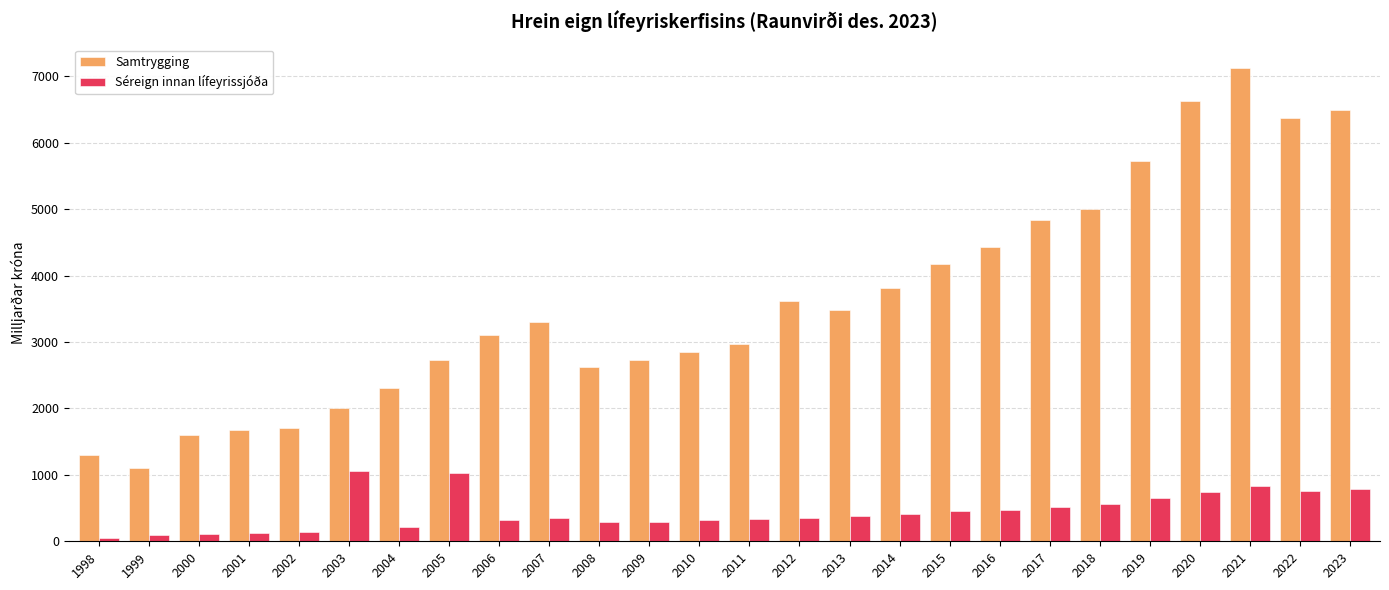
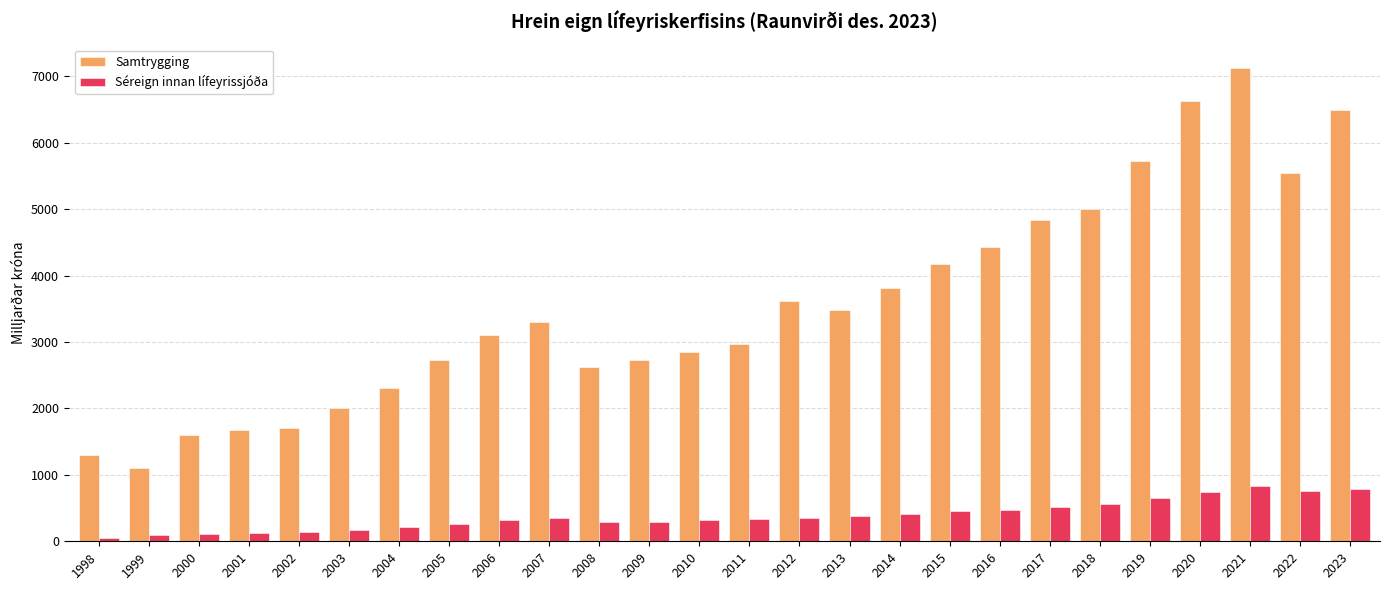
Séreign innan lífeyrissjóða, 2003: 1100 -> 200
Séreign innan lífeyrissjóða, 2005: 1000 -> 300
Samtrygging, 2022: 6400 -> 5600
